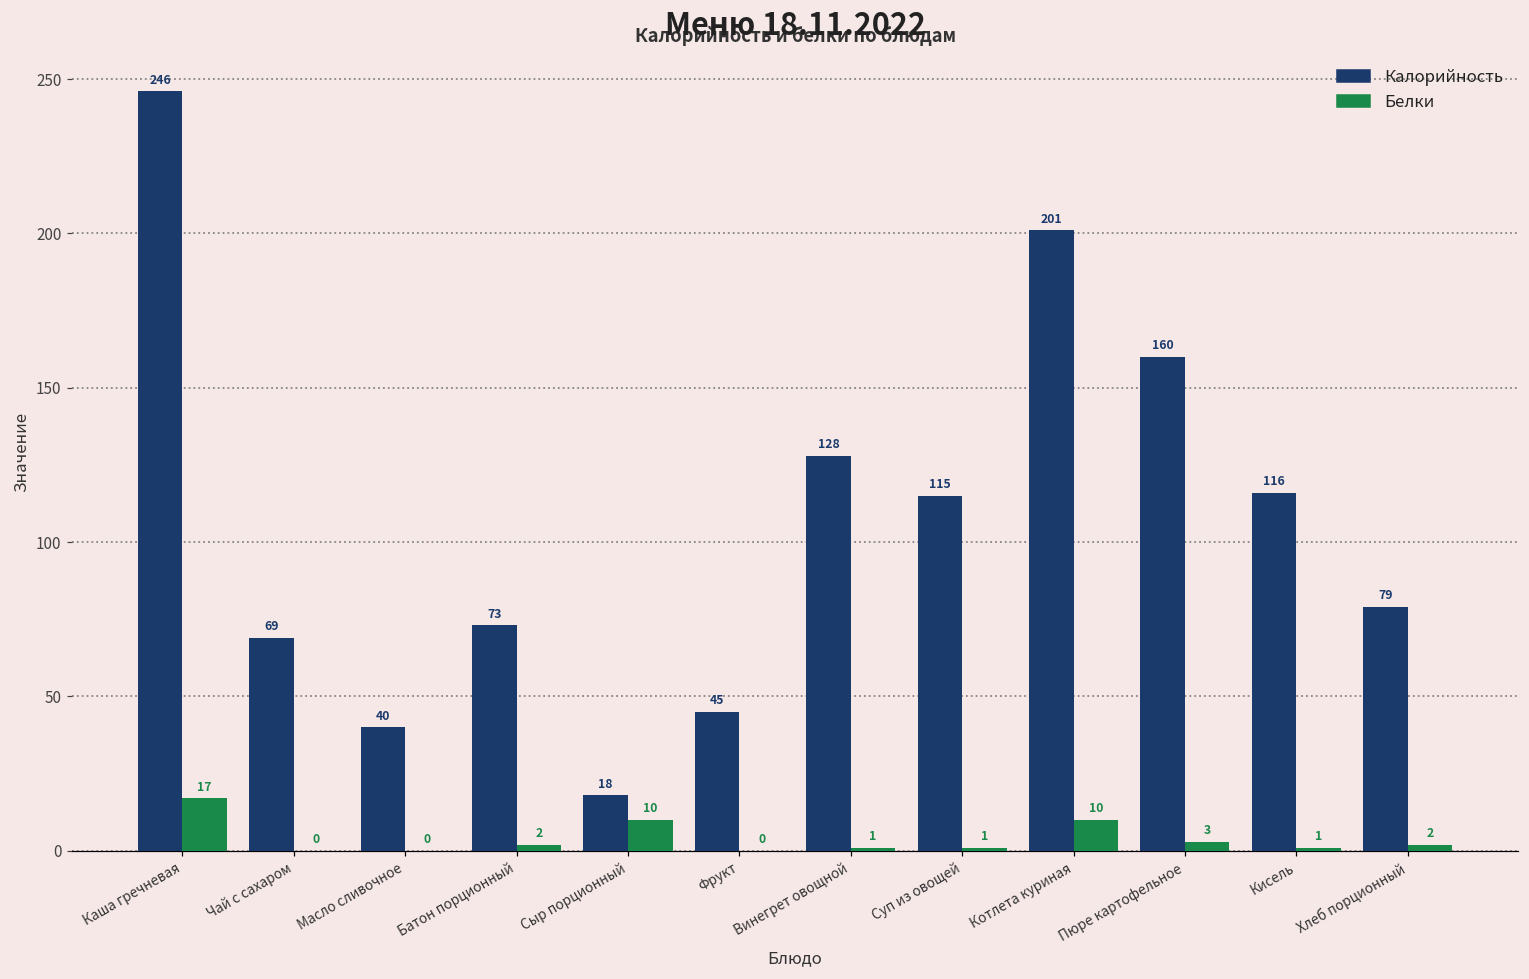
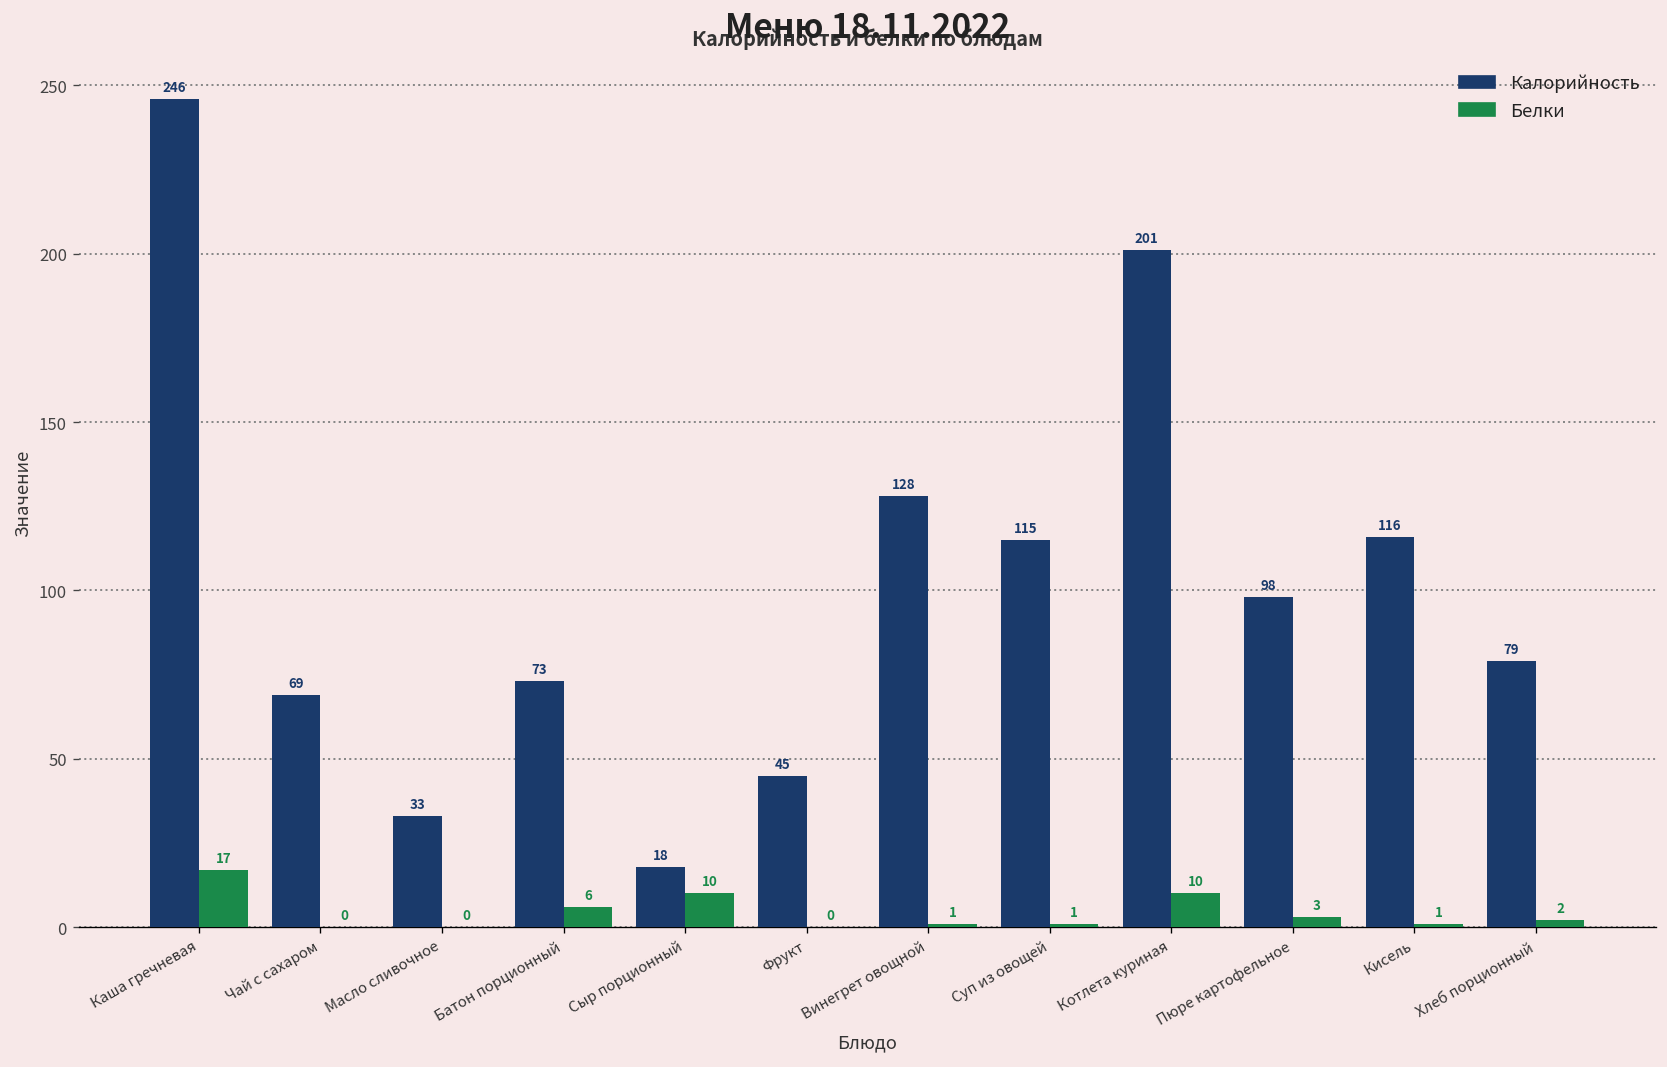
Калорийность, Масло сливочное: 40 -> 33
Белки, Батон порционный: 2 -> 6
Калорийность, Пюре картофельное: 160 -> 98
